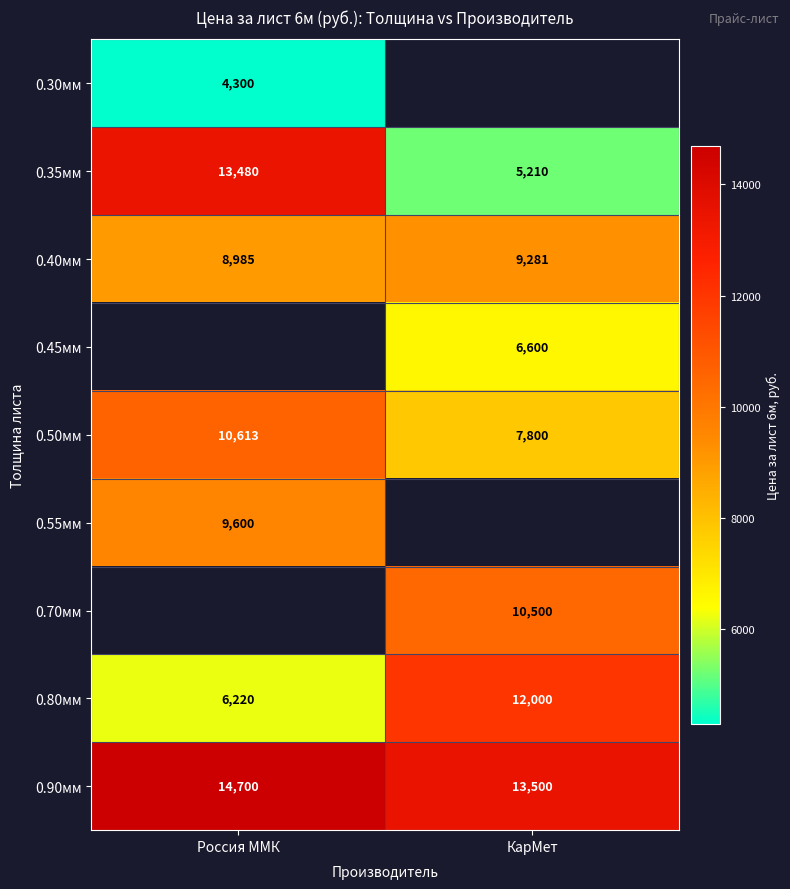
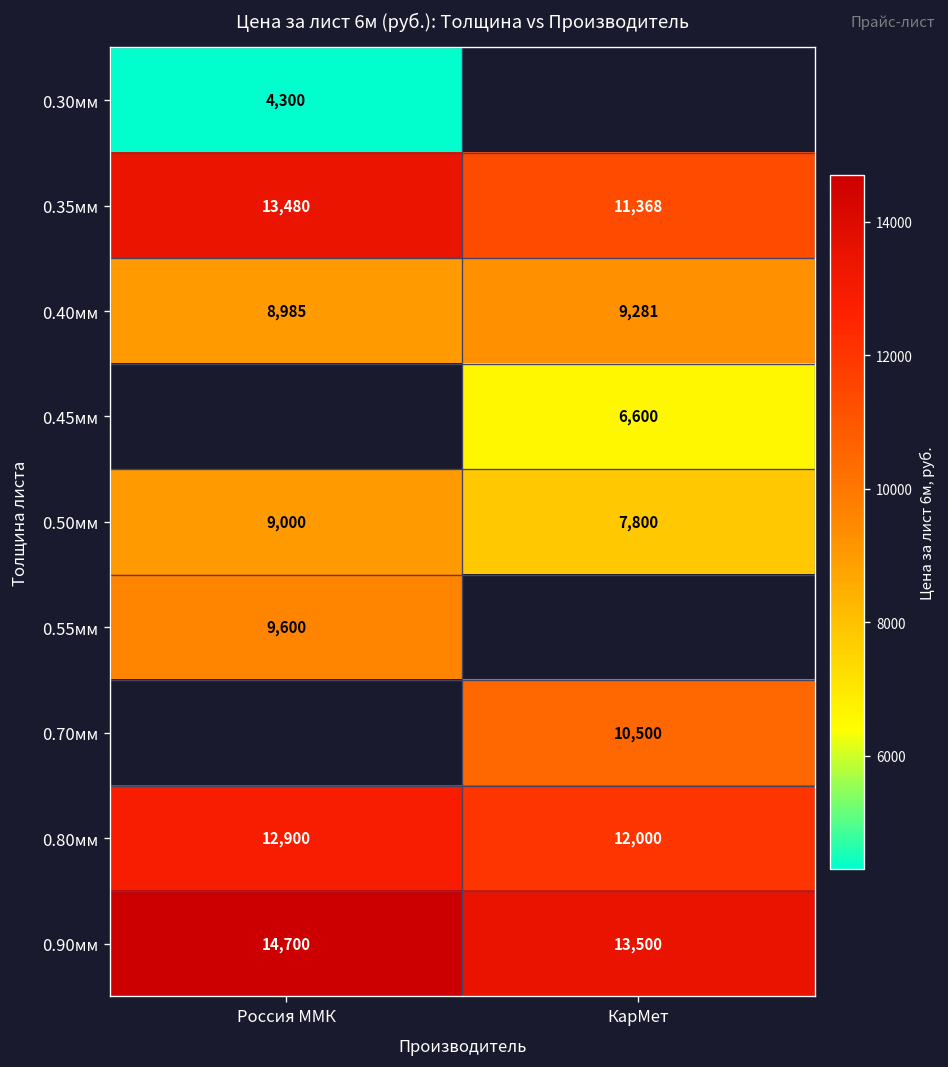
0.35мм, КарМет: 5,210 -> 11,368
0.50мм, Россия ММК: 10,613 -> 9,000
0.80мм, Россия ММК: 6,220 -> 12,900
